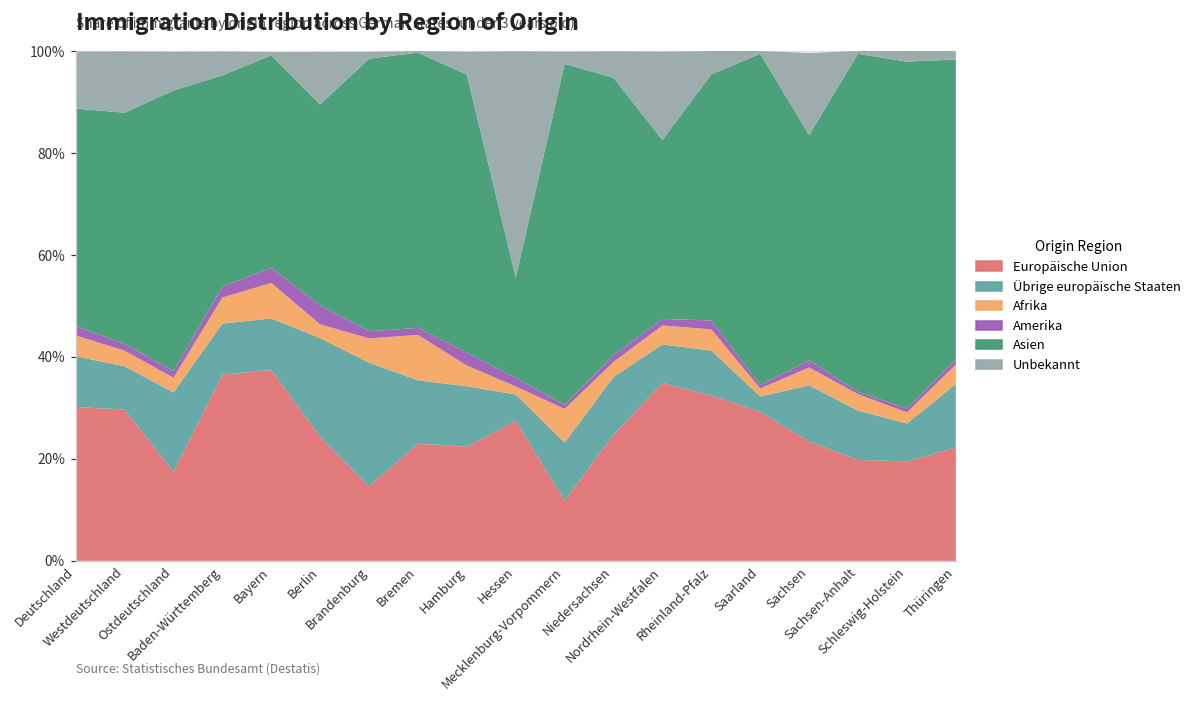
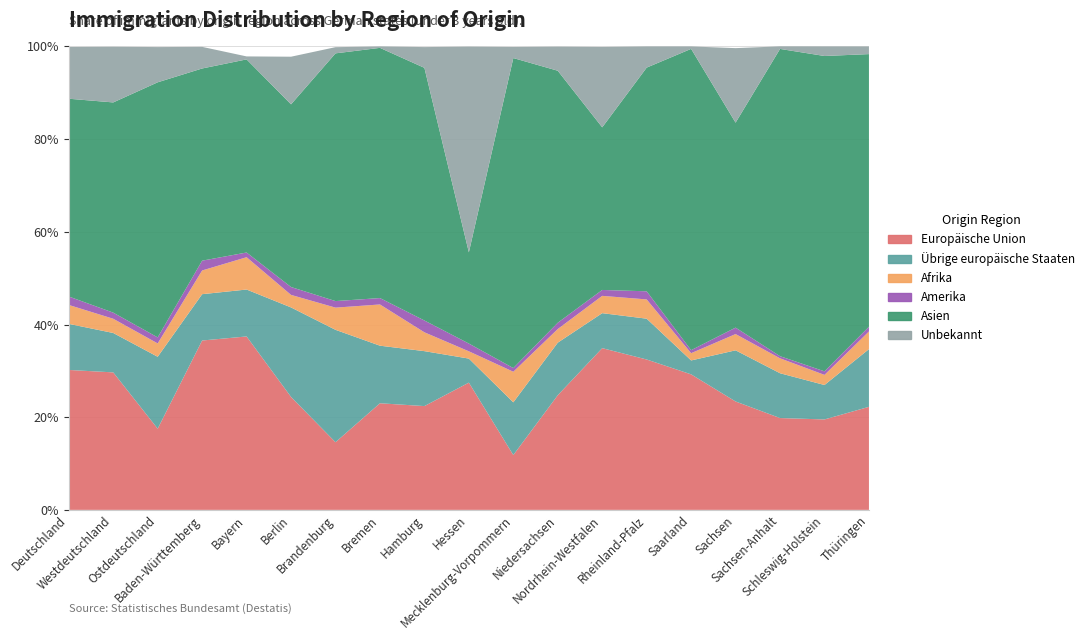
Amerika, Bayern: 3% -> 1%
Amerika, Berlin: 4% -> 2%
